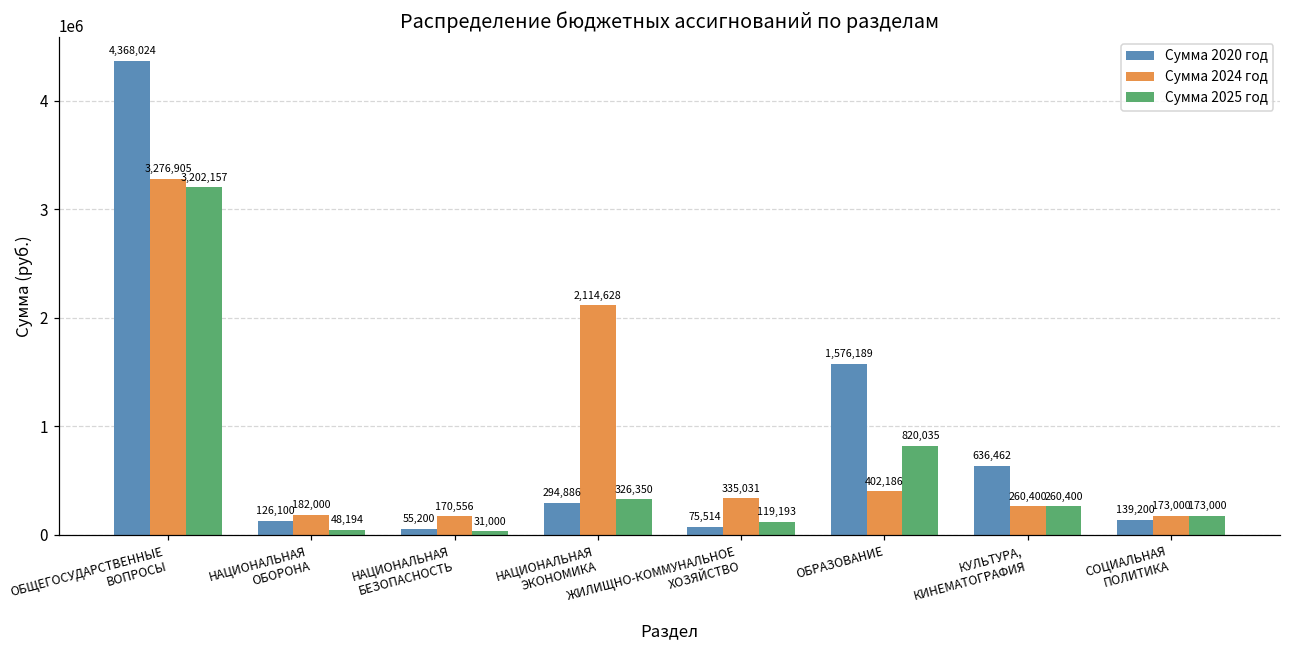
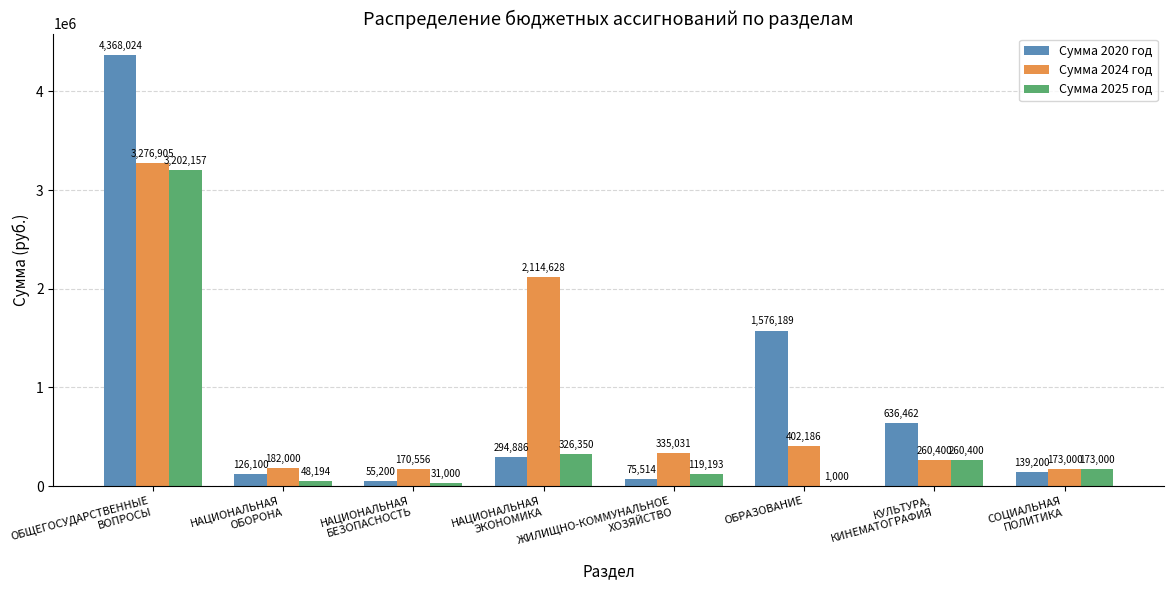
Сумма 2025 год, ОБРАЗОВАНИЕ: 820,035 -> 1,000
